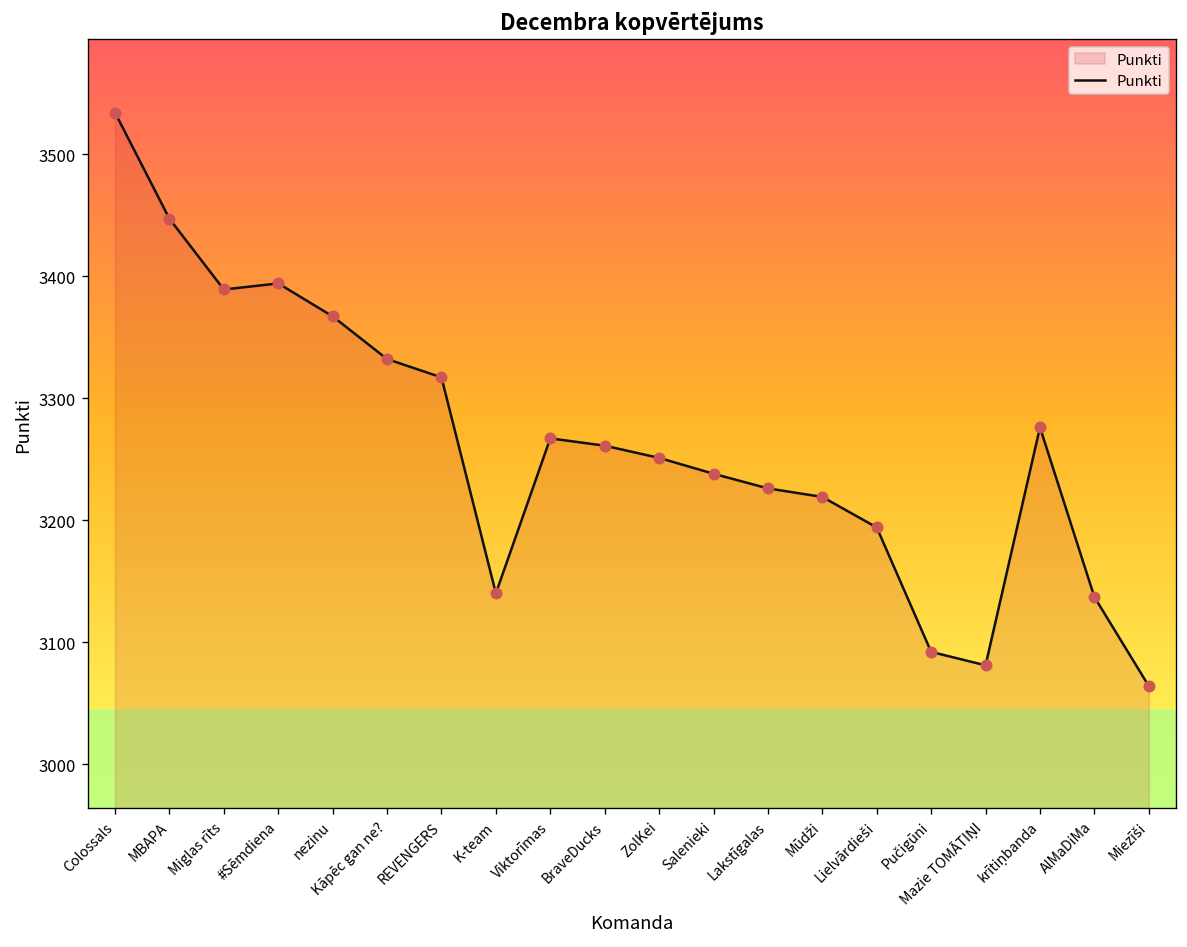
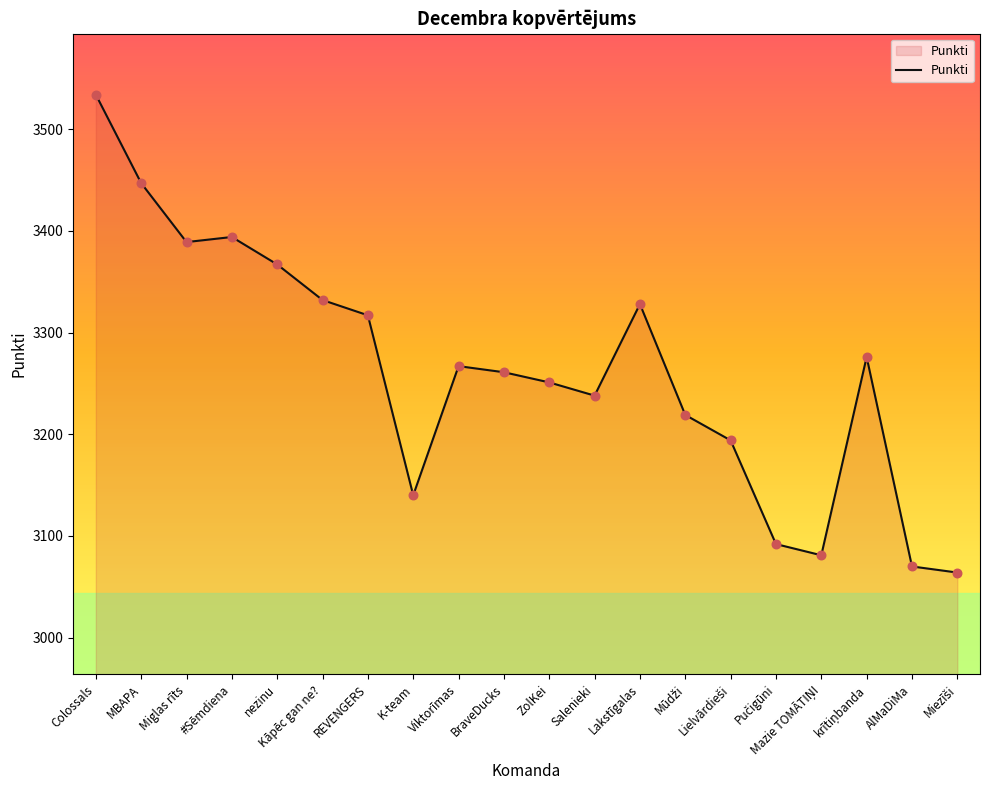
Lakstīgalas: 3226 -> 3328
AlMaDiMa: 3137 -> 3070
